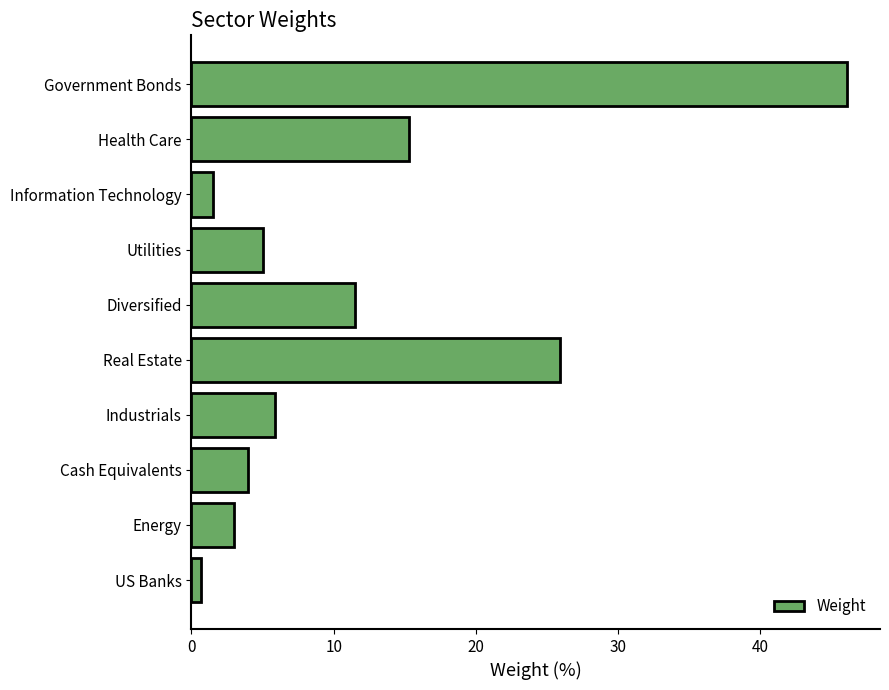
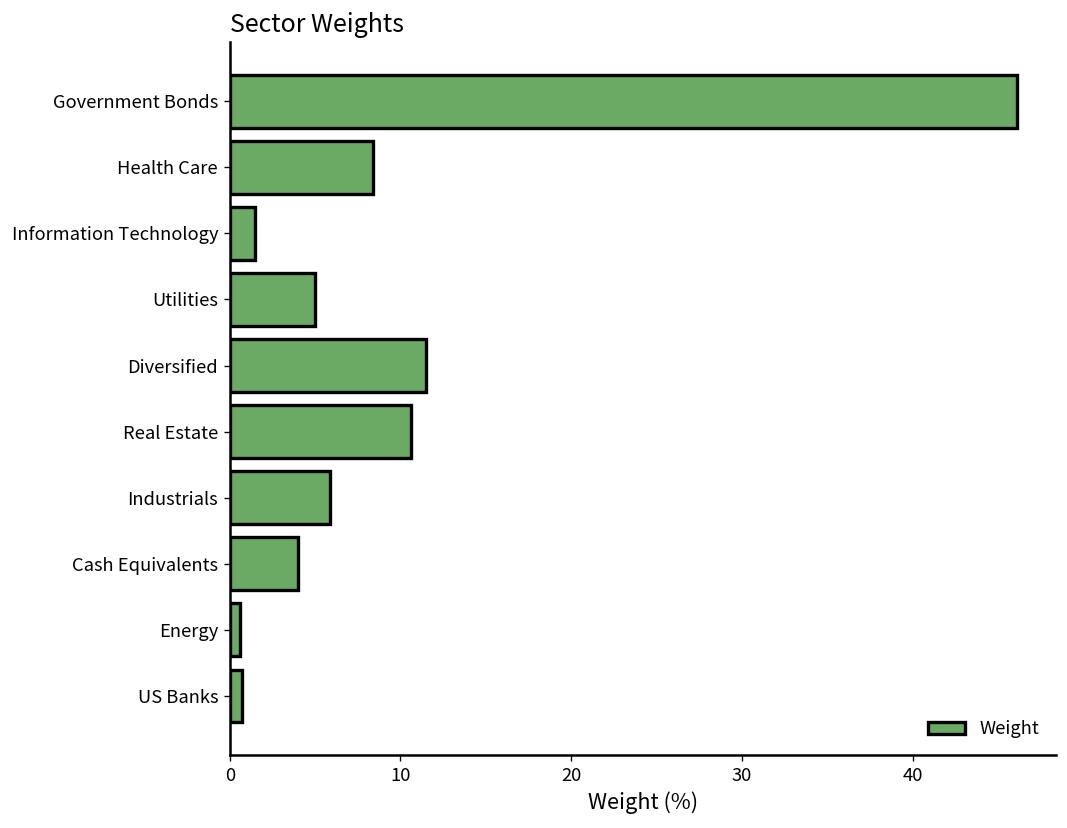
Health Care: 15.3 -> 8.4
Real Estate: 25.9 -> 10.6
Energy: 3.0 -> 0.6
